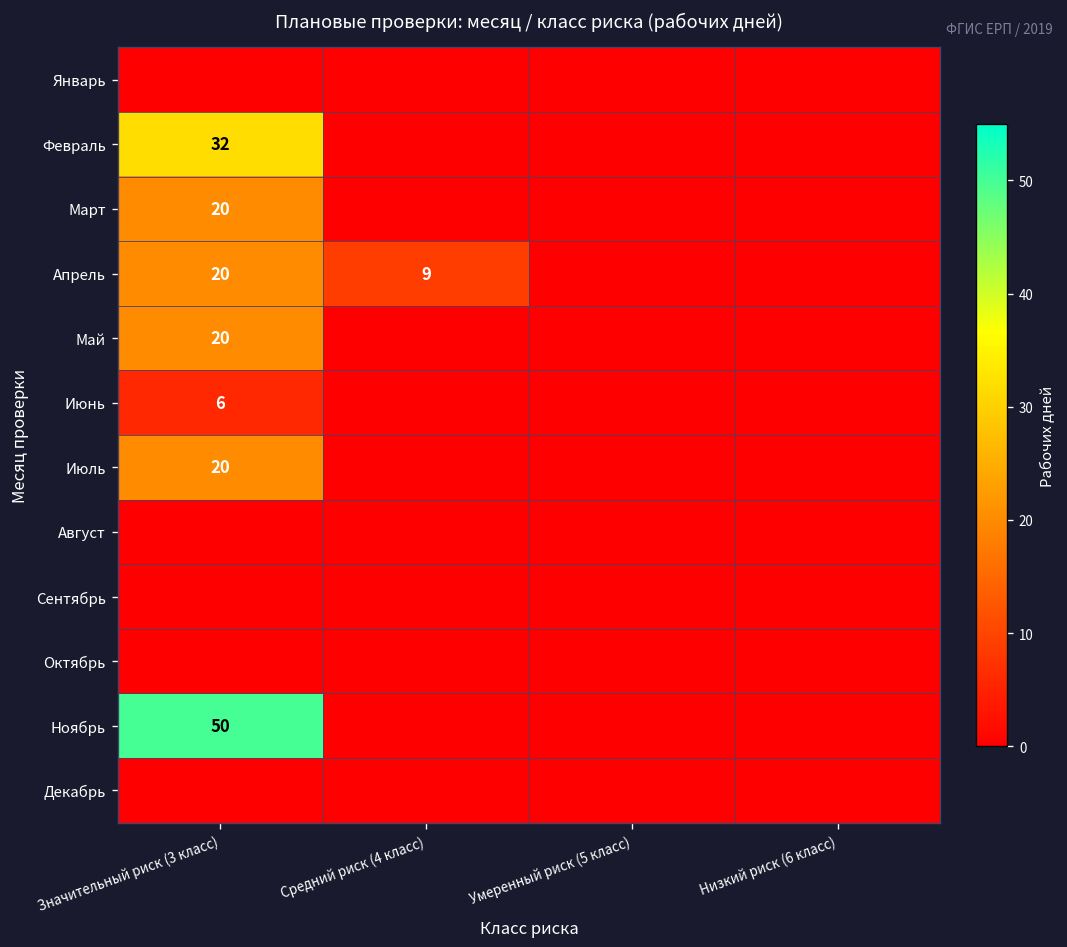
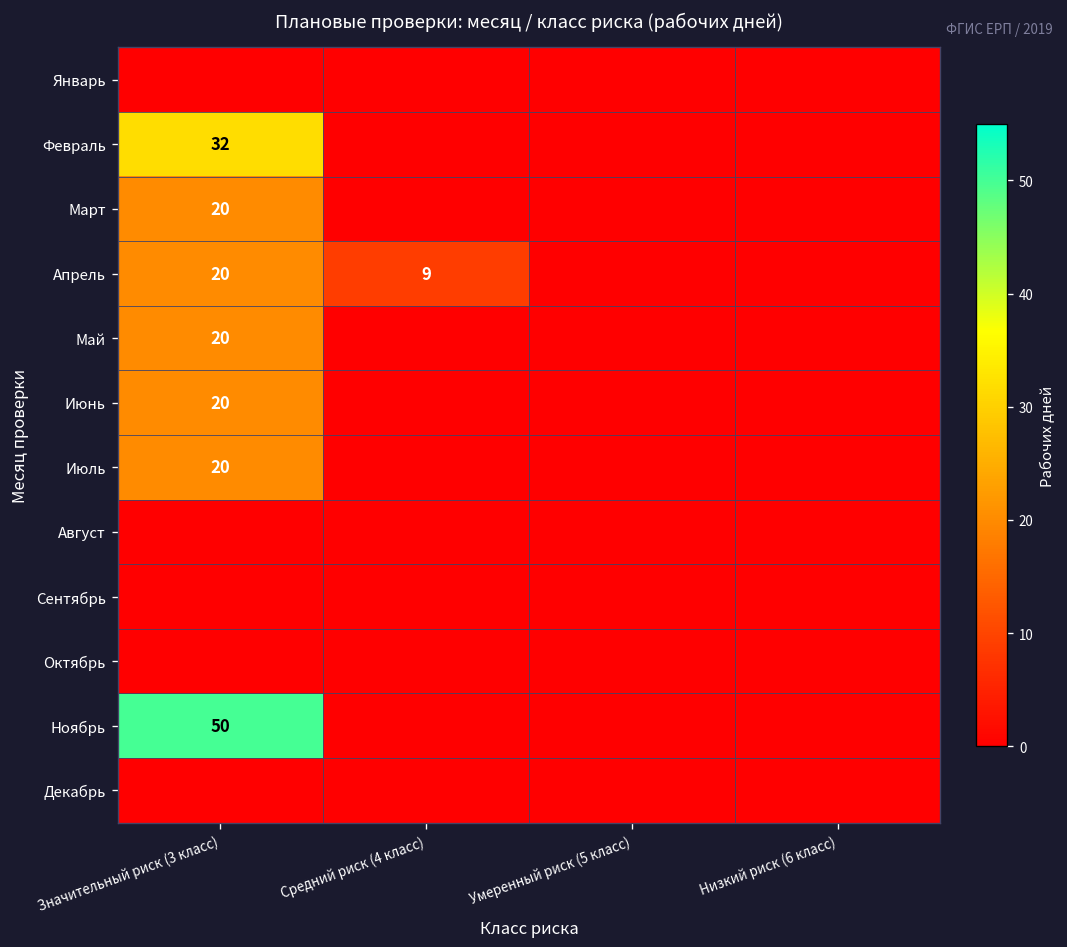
Июнь, Значительный риск (3 класс): 6 -> 20
